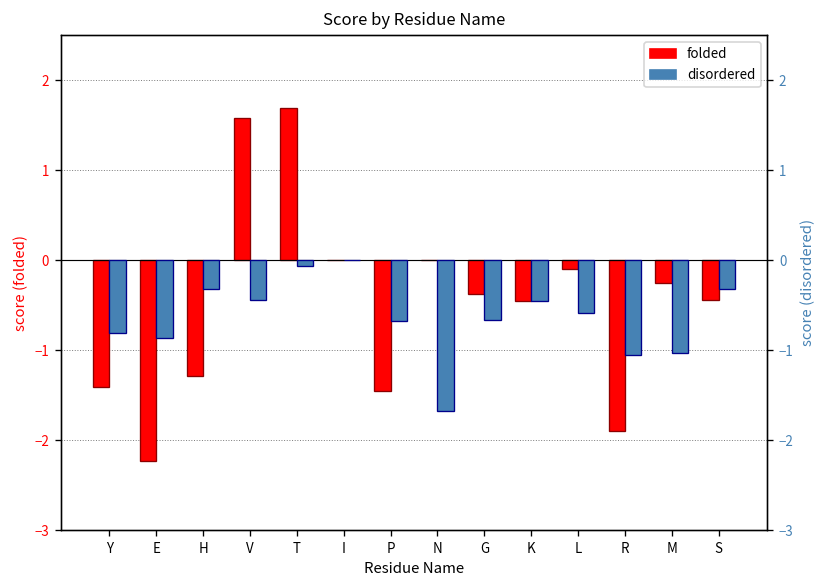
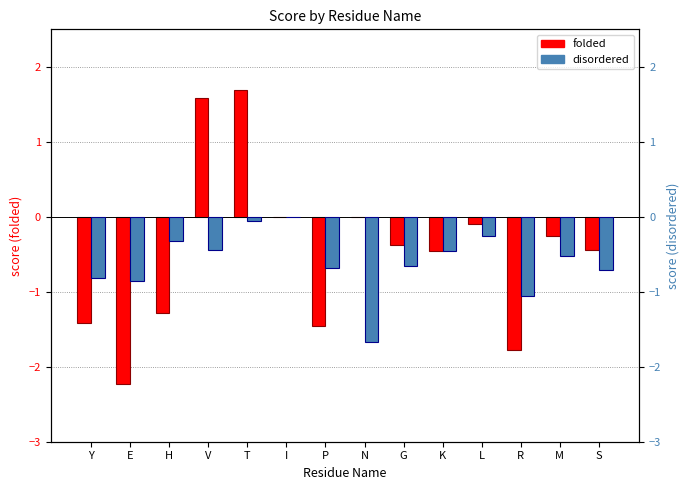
folded, R: -1.9 -> -1.8
disordered, L: -0.6 -> -0.3
disordered, M: -1.0 -> -0.5
disordered, S: -0.3 -> -0.7
